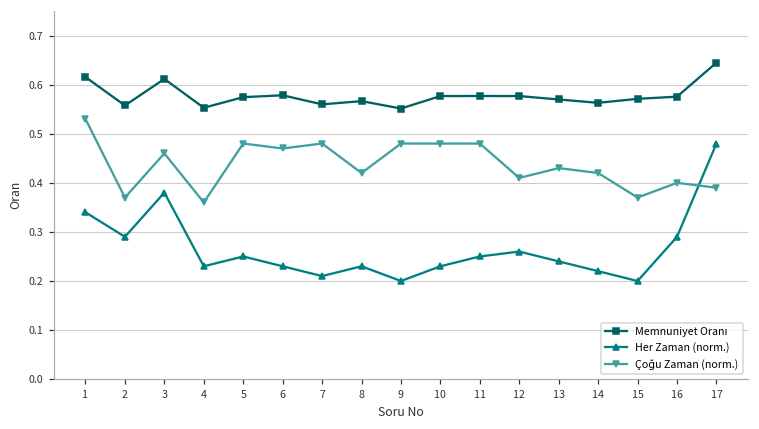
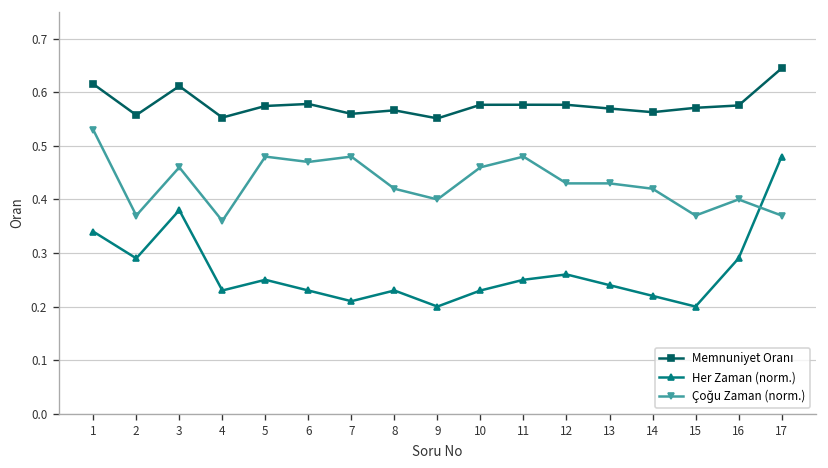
Çoğu Zaman (norm.), 9: 0.48 -> 0.40
Çoğu Zaman (norm.), 10: 0.48 -> 0.46
Çoğu Zaman (norm.), 12: 0.41 -> 0.43
Çoğu Zaman (norm.), 17: 0.39 -> 0.37
